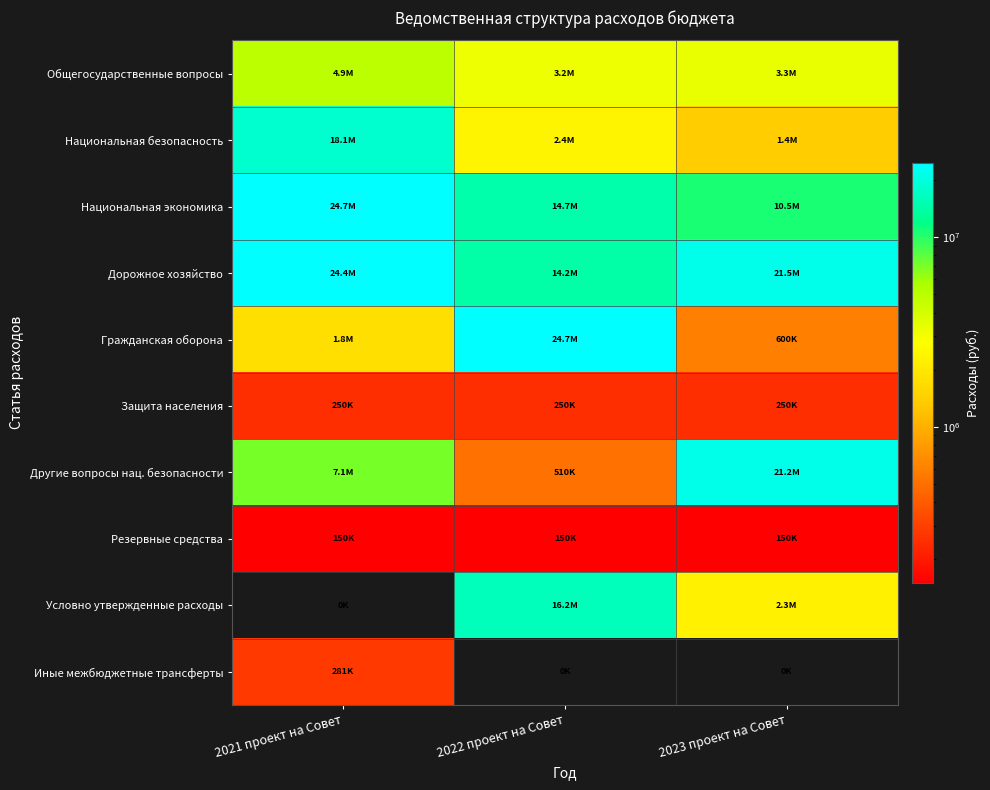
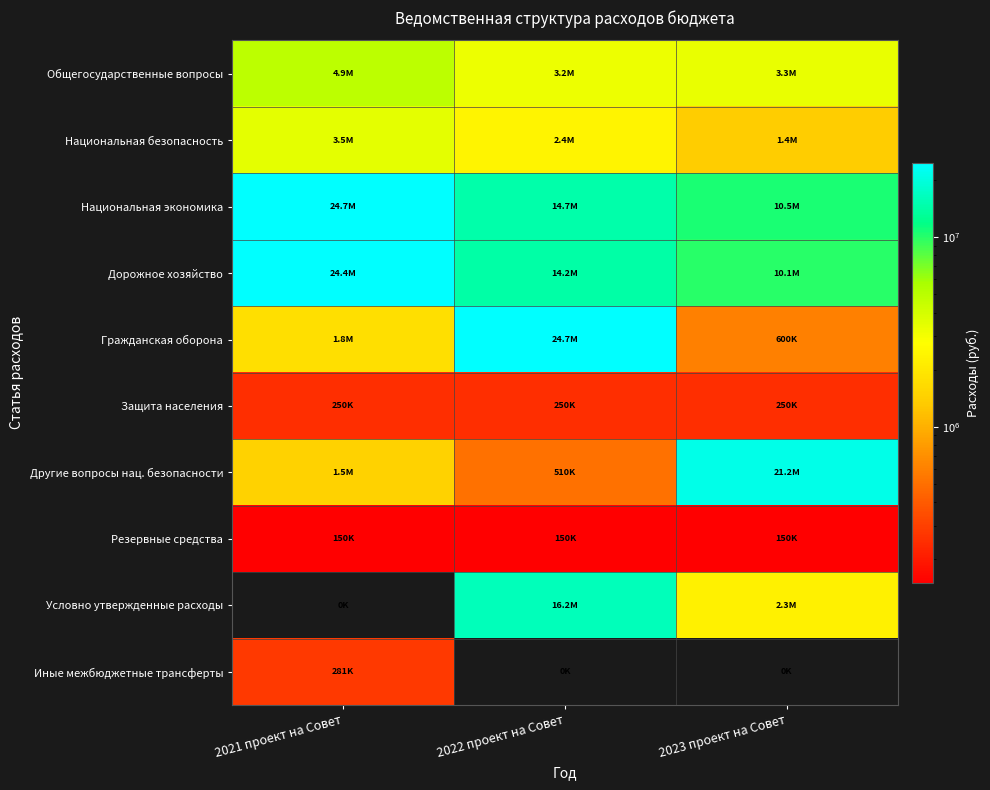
Национальная безопасность, 2021 проект на Совет: 18.1M -> 3.5M
Дорожное хозяйство, 2023 проект на Совет: 21.5M -> 10.1M
Другие вопросы нац. безопасности, 2021 проект на Совет: 7.1M -> 1.5M
